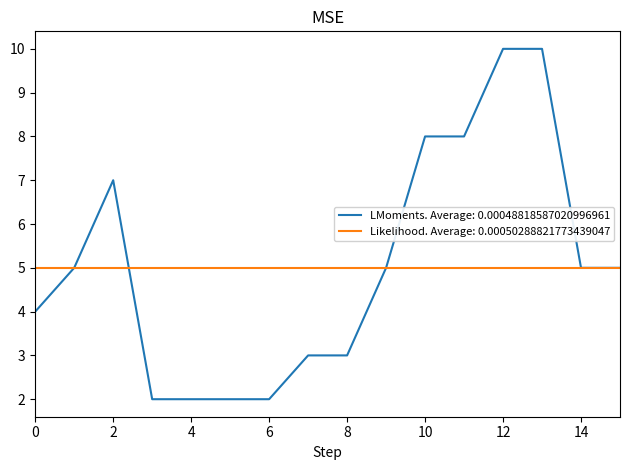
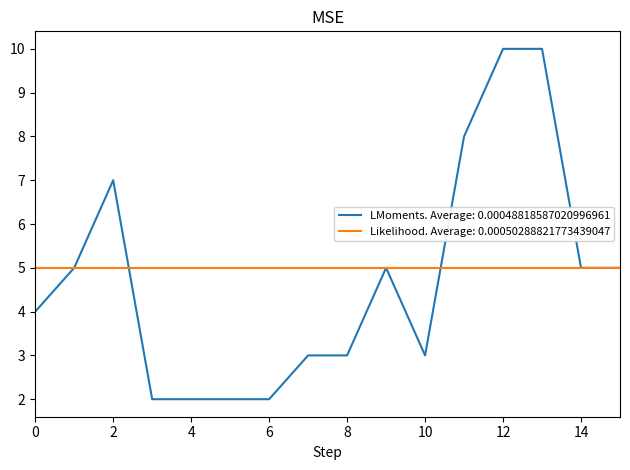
LMoments. Average: 0.00048818587020996961, 10: 8 -> 3
